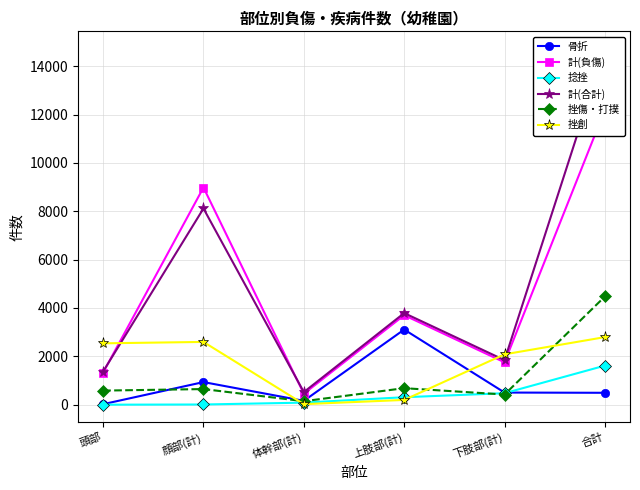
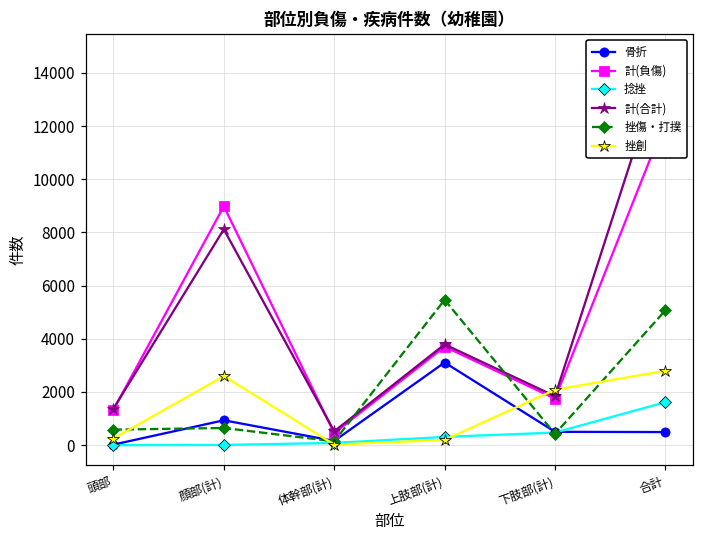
挫創, 頭部: 2500 -> 200
挫傷・打撲, 上肢部(計): 700 -> 5500
挫傷・打撲, 合計: 4500 -> 5100
